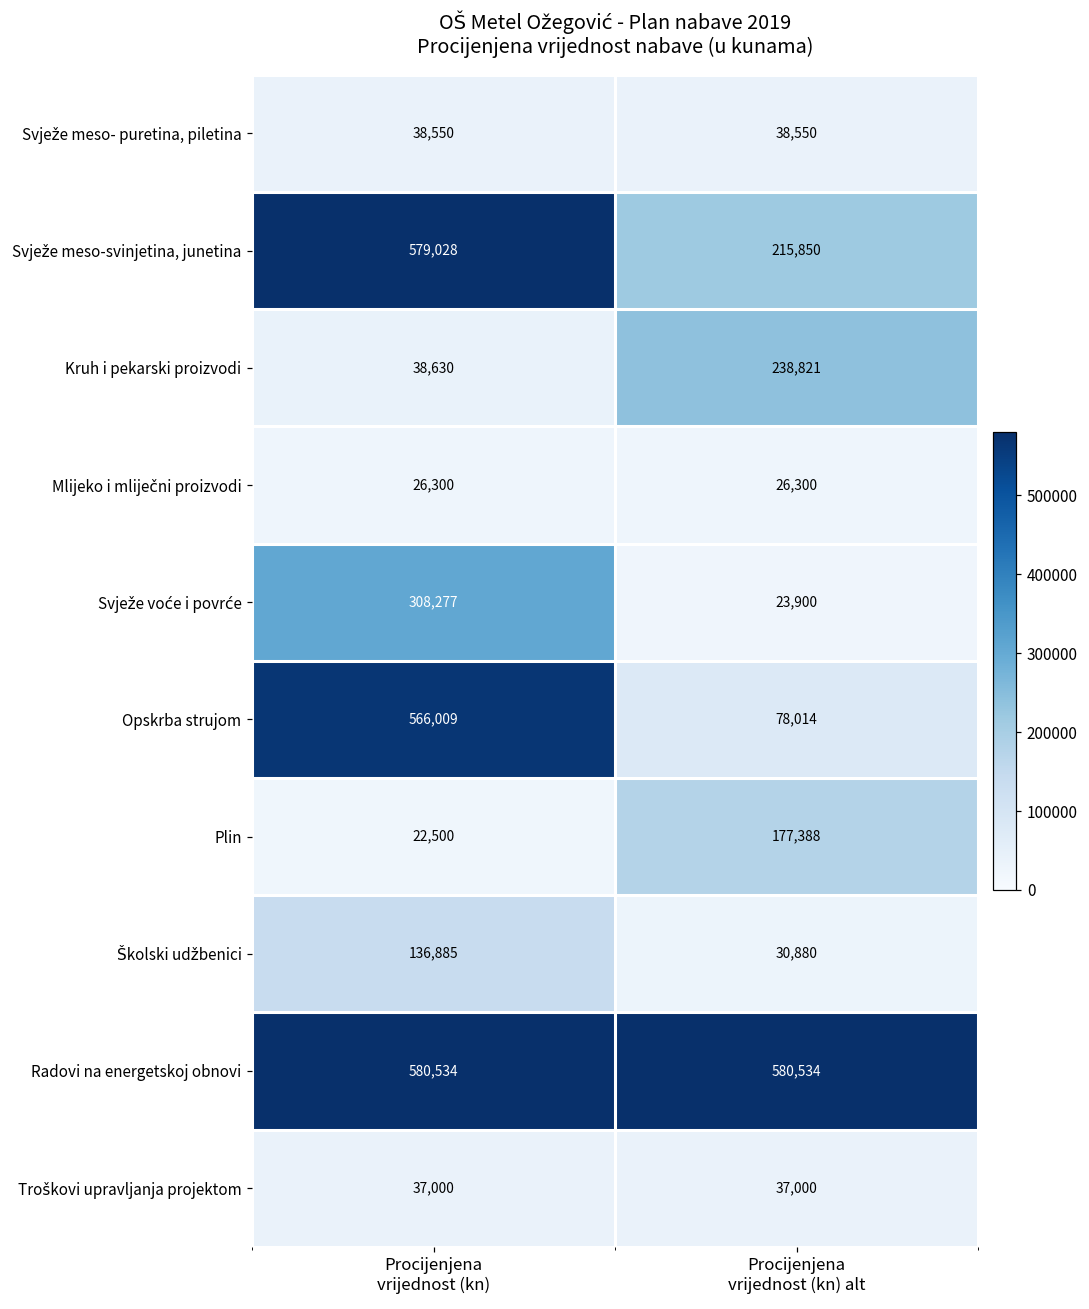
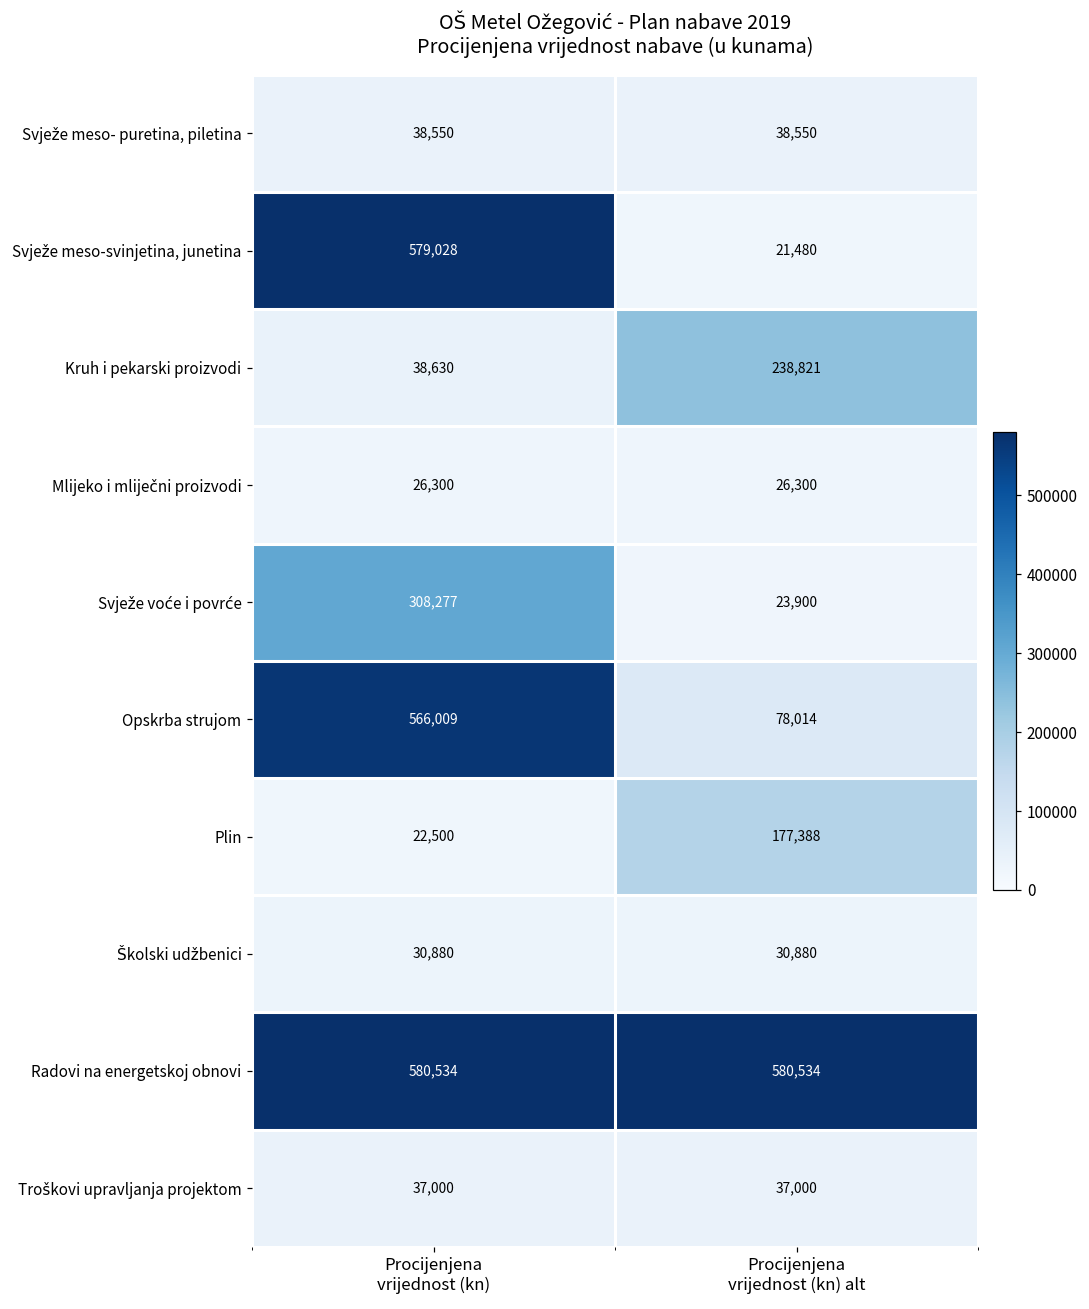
Svježe meso-svinjetina, junetina, Procijenjena vrijednost (kn) alt: 215,850 -> 21,480
Školski udžbenici, Procijenjena vrijednost (kn): 136,885 -> 30,880
